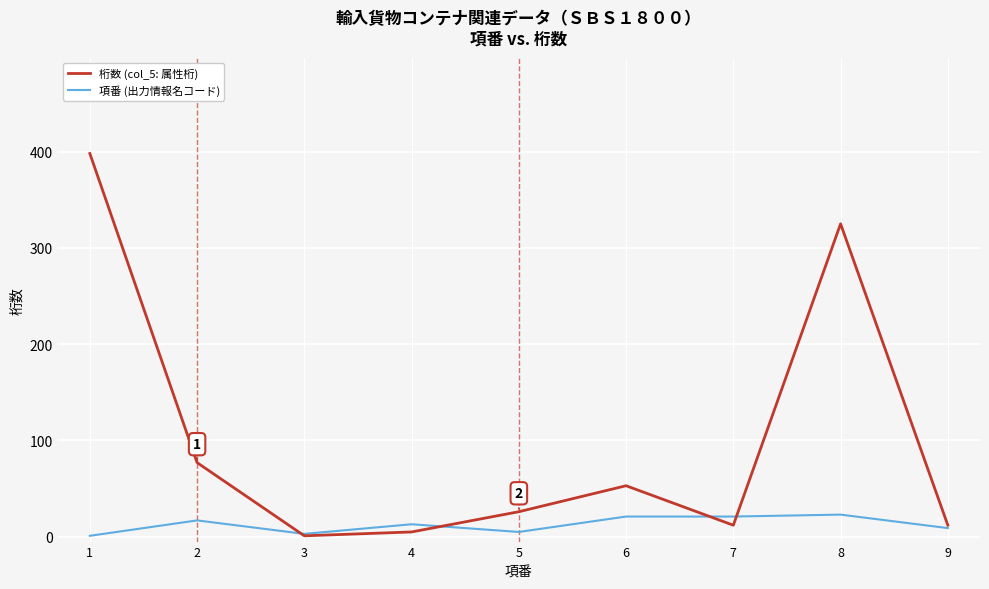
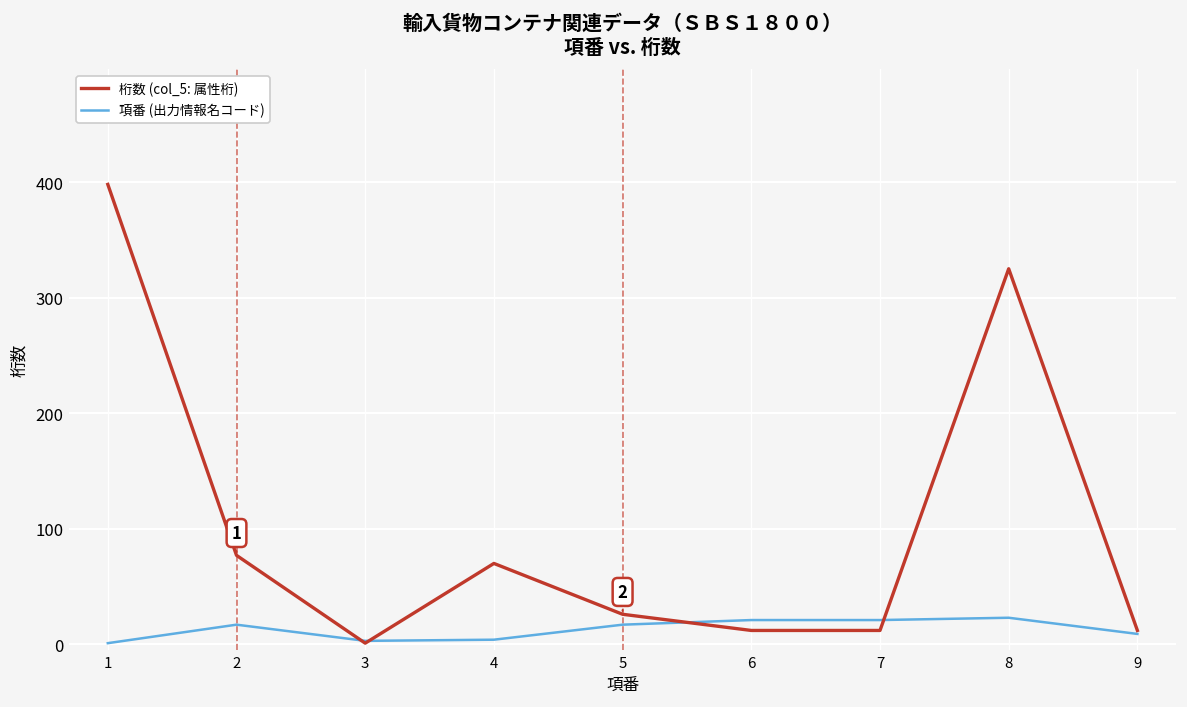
桁数 (col_5: 属性桁), 4: 10 -> 70
項番 (出力情報名コード), 4: 10 -> 0
項番 (出力情報名コード), 5: 10 -> 20
桁数 (col_5: 属性桁), 6: 50 -> 10
